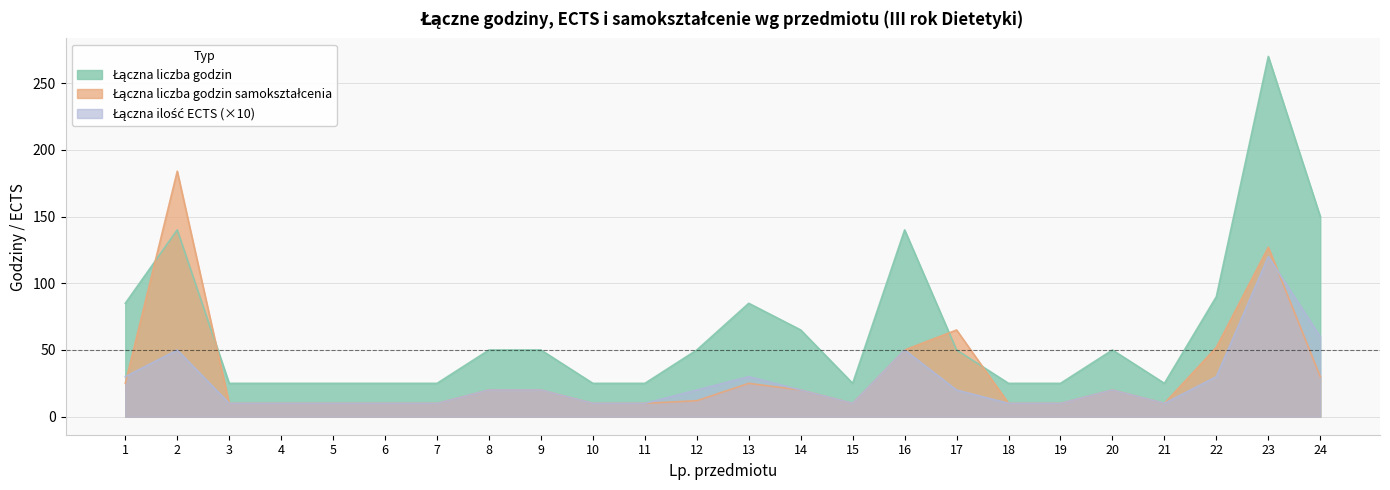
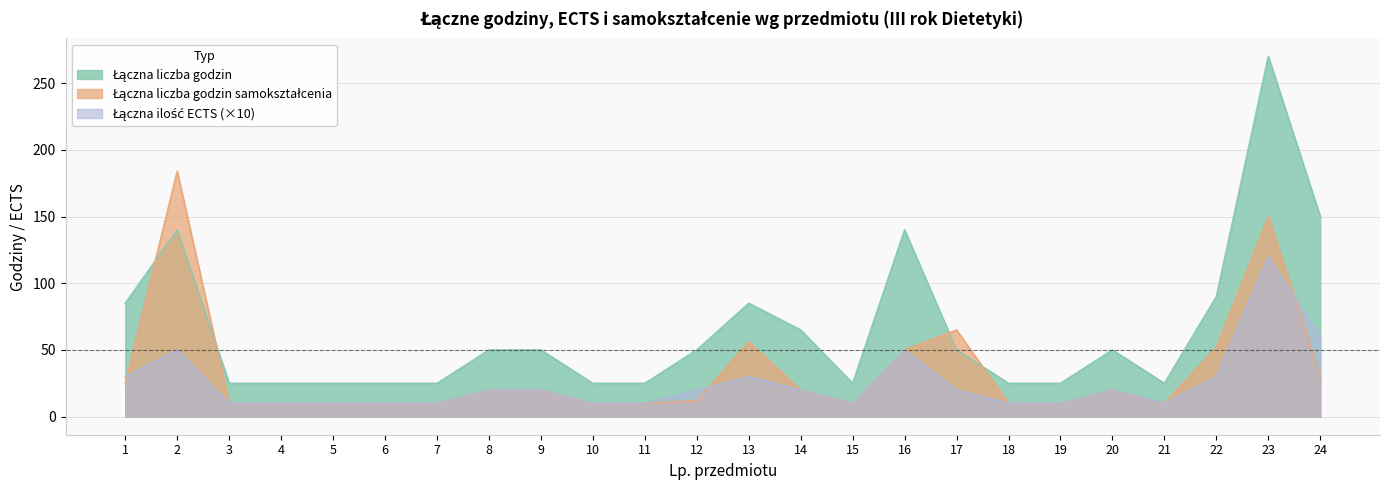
Łączna liczba godzin samokształcenia, 13: 25 -> 56
Łączna liczba godzin samokształcenia, 23: 127 -> 150
